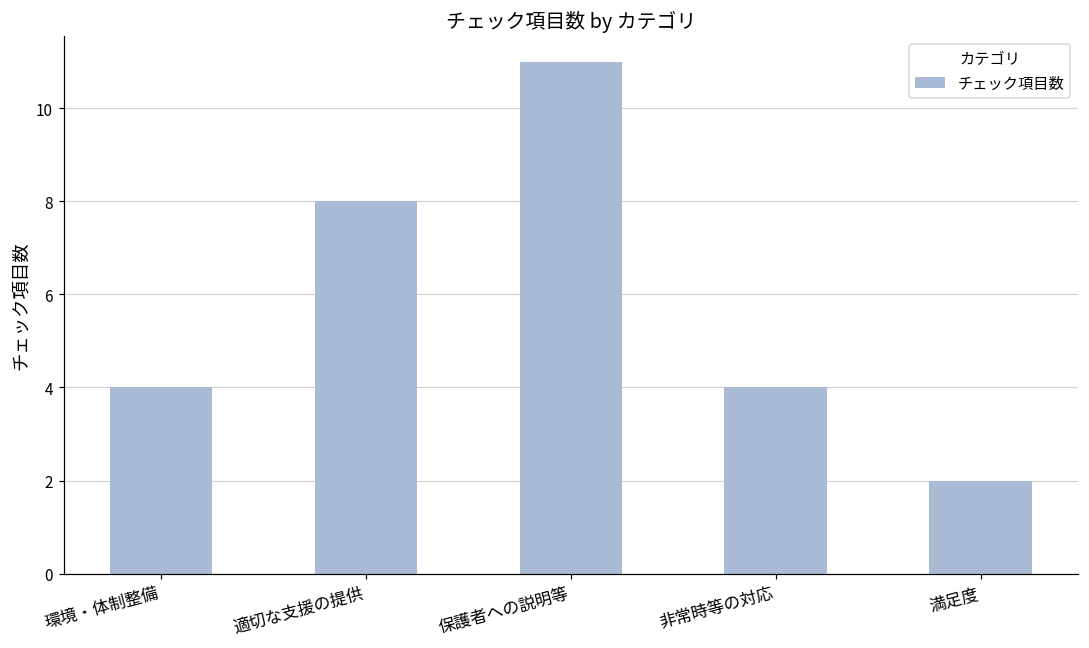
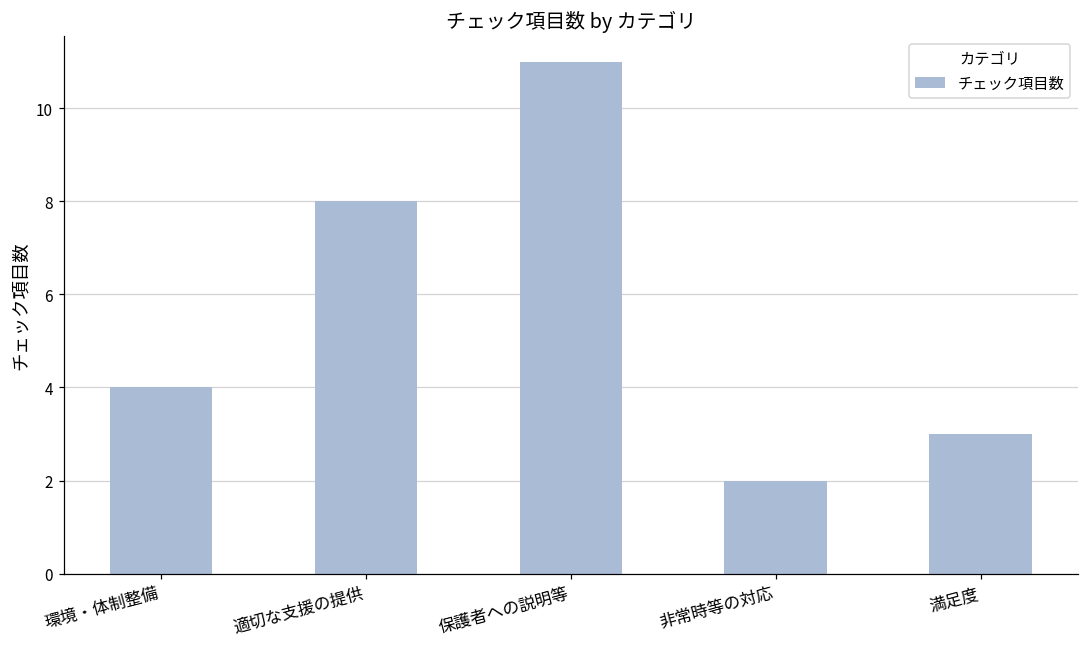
非常時等の対応: 4 -> 2
満足度: 2 -> 3
